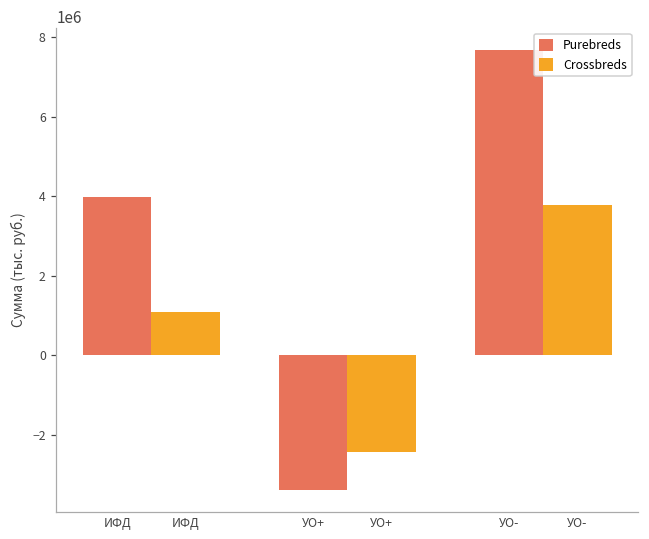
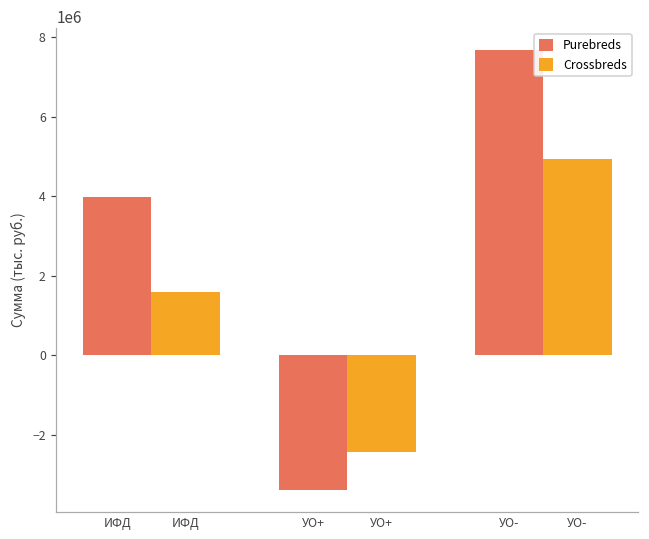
Crossbreds, ИФД: 1100000 -> 1600000
Crossbreds, УО-: 3800000 -> 4900000
